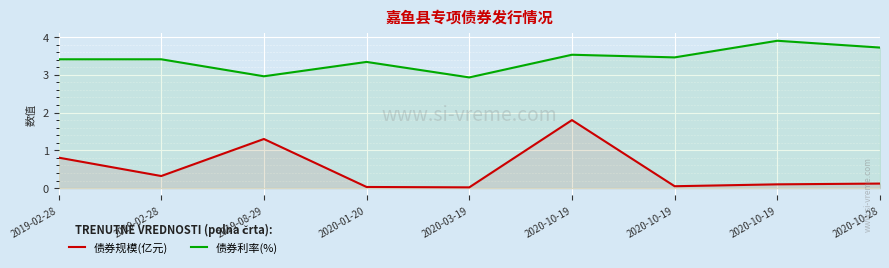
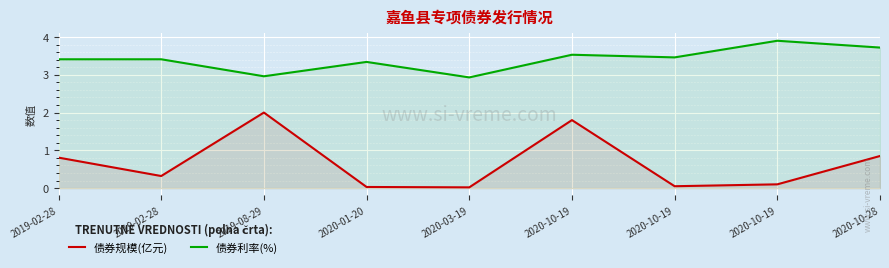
债券规模(亿元), 2019-08-29: 1.3 -> 2.0
债券规模(亿元), 2020-10-28: 0.1 -> 0.9
